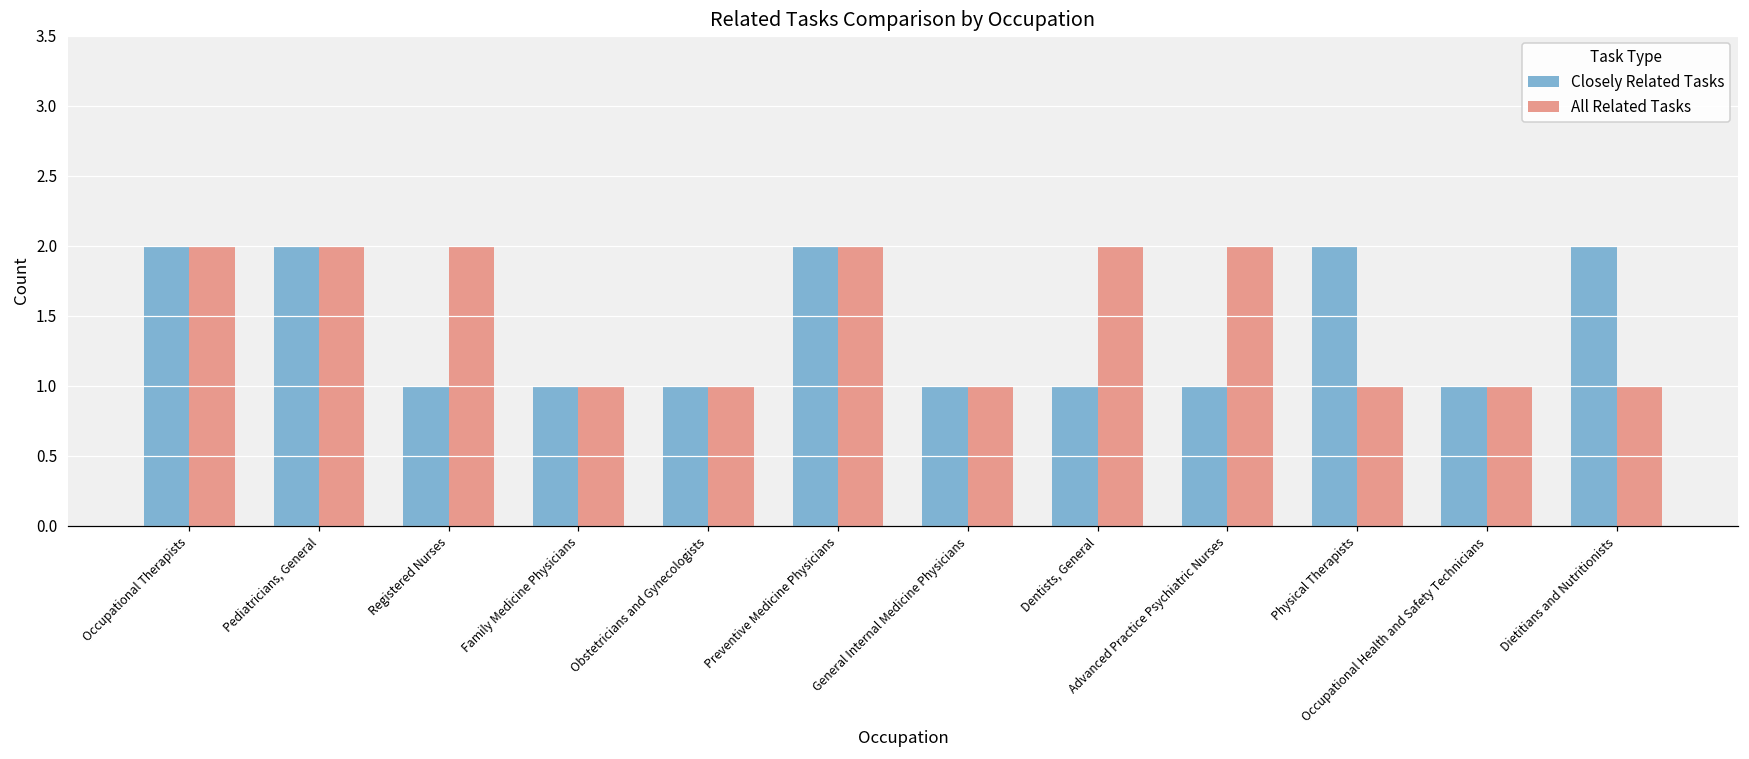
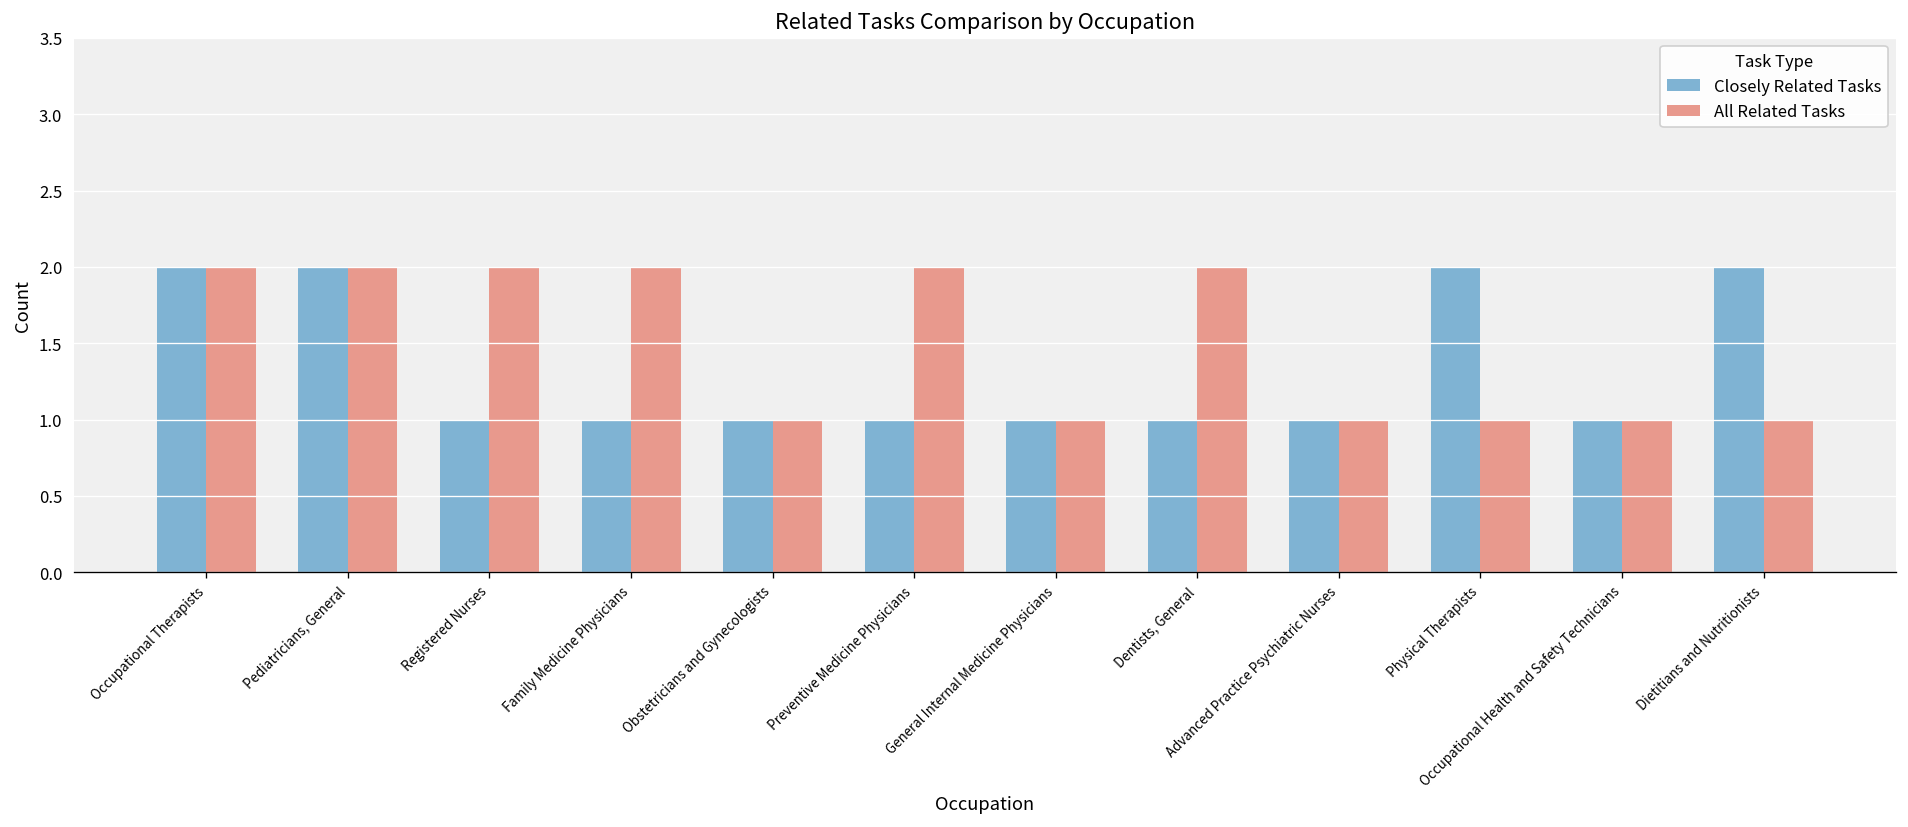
All Related Tasks, Family Medicine Physicians: 1 -> 2
Closely Related Tasks, Preventive Medicine Physicians: 2 -> 1
All Related Tasks, Advanced Practice Psychiatric Nurses: 2 -> 1
